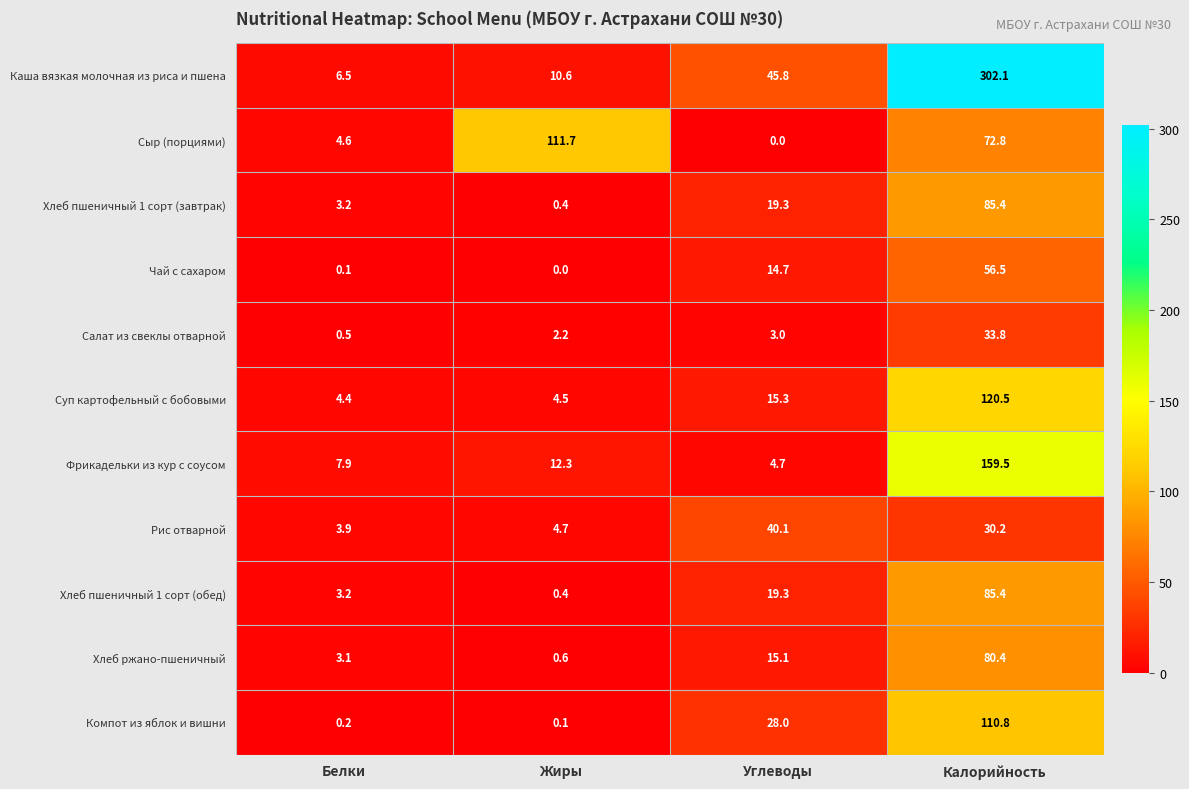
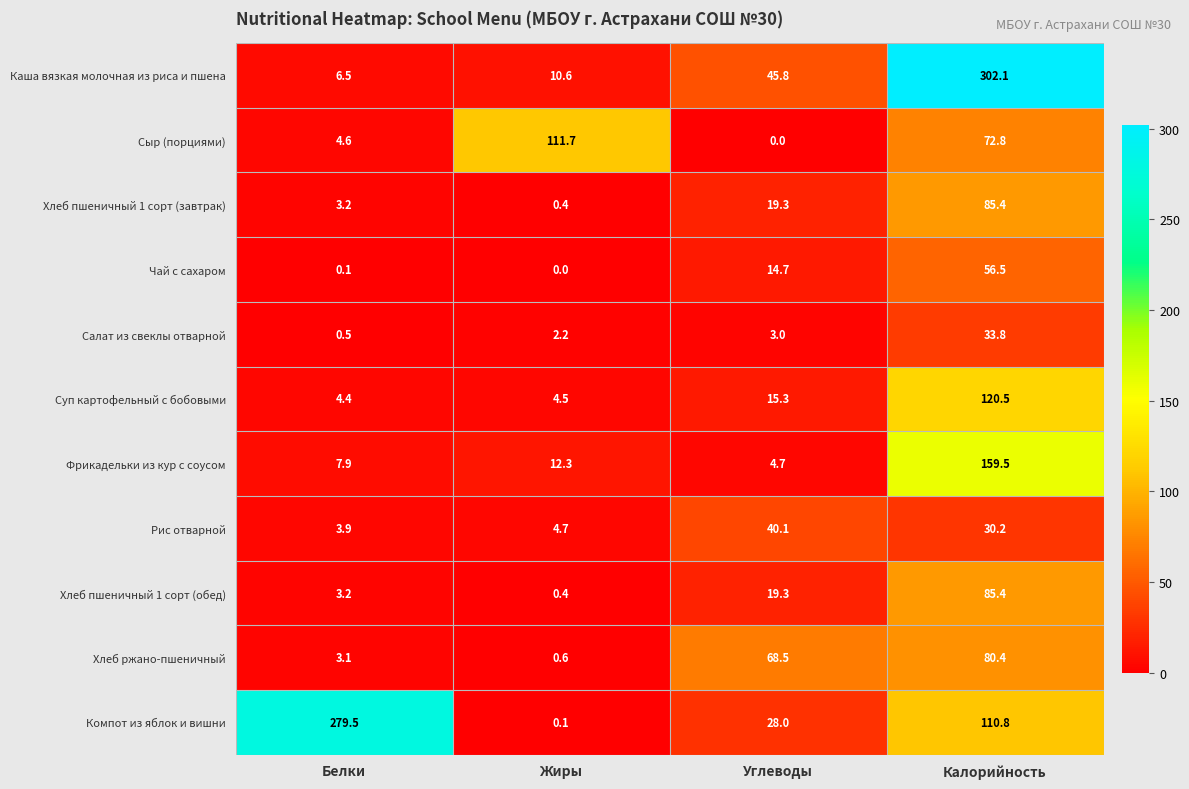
Хлеб ржано-пшеничный, Углеводы: 15.1 -> 68.5
Компот из яблок и вишни, Белки: 0.2 -> 279.5
